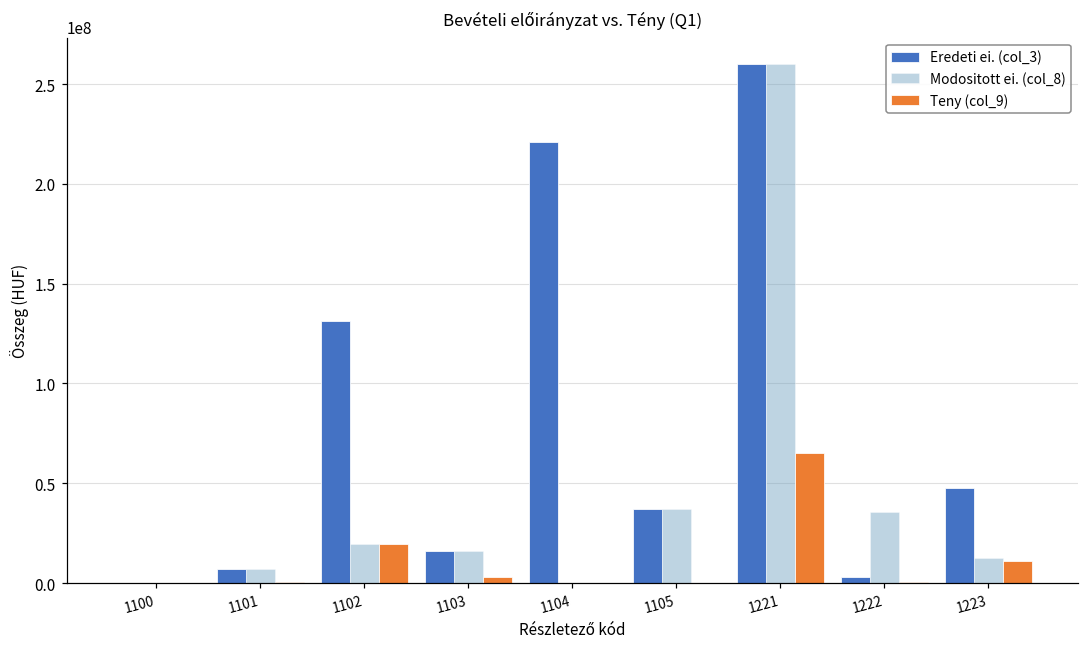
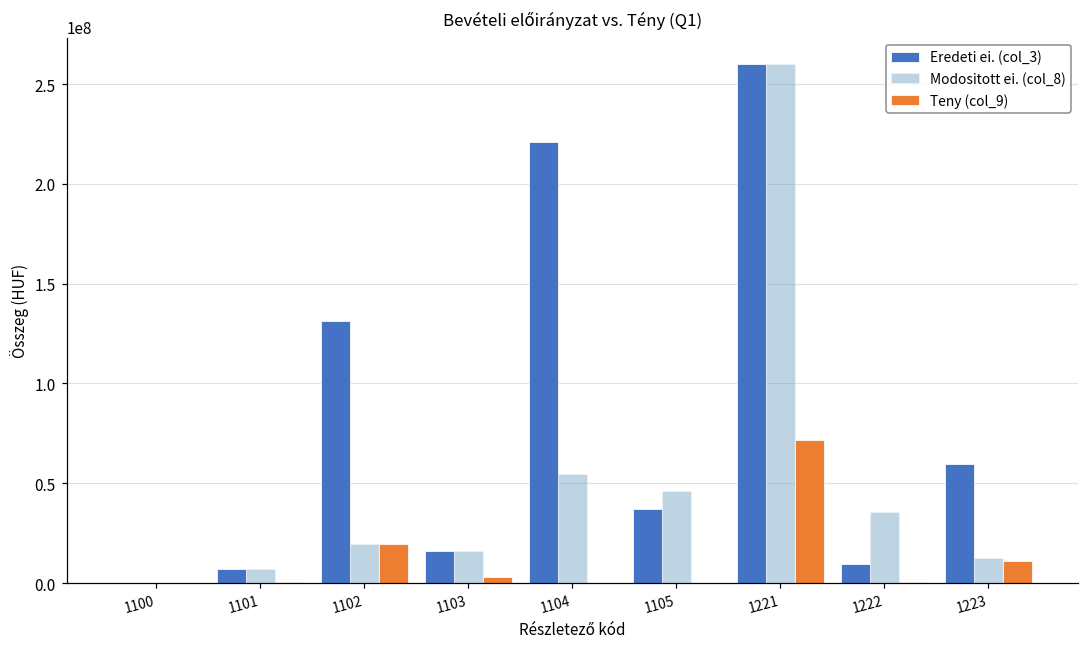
Modositott ei. (col_8), 1104: 0 -> 54000000
Modositott ei. (col_8), 1105: 37000000 -> 46000000
Teny (col_9), 1221: 65000000 -> 72000000
Eredeti ei. (col_3), 1222: 3000000 -> 10000000
Eredeti ei. (col_3), 1223: 48000000 -> 60000000
